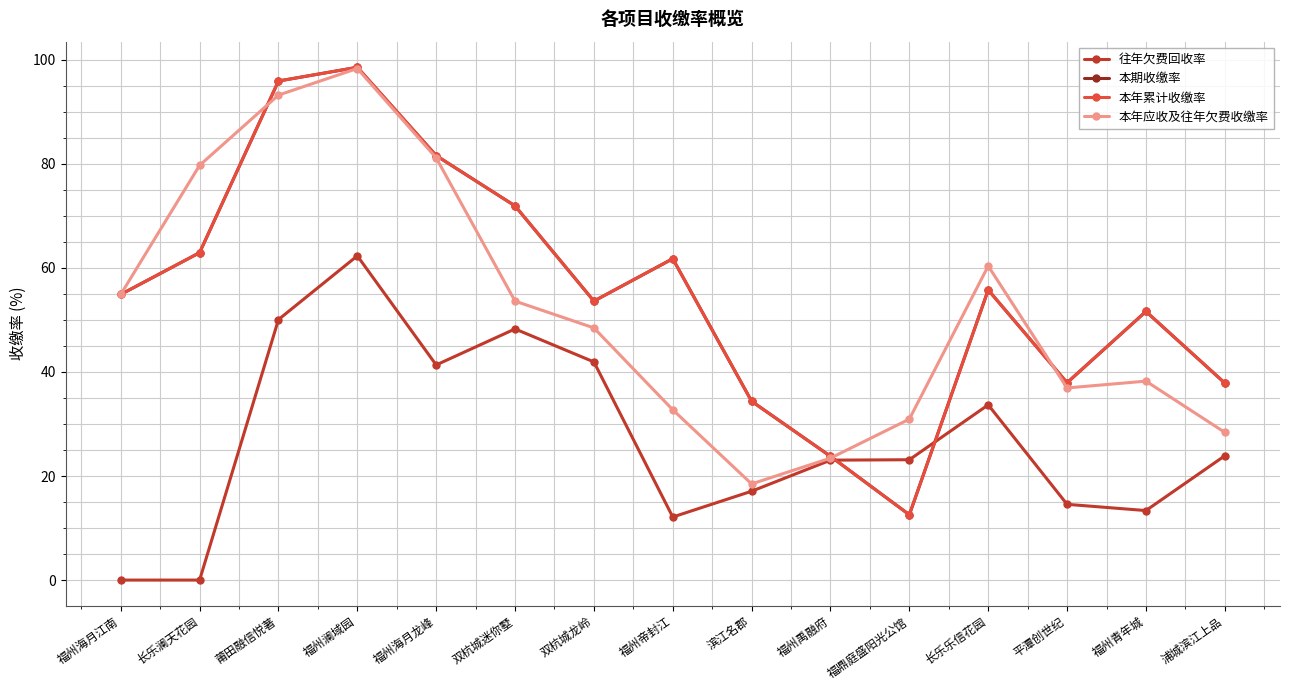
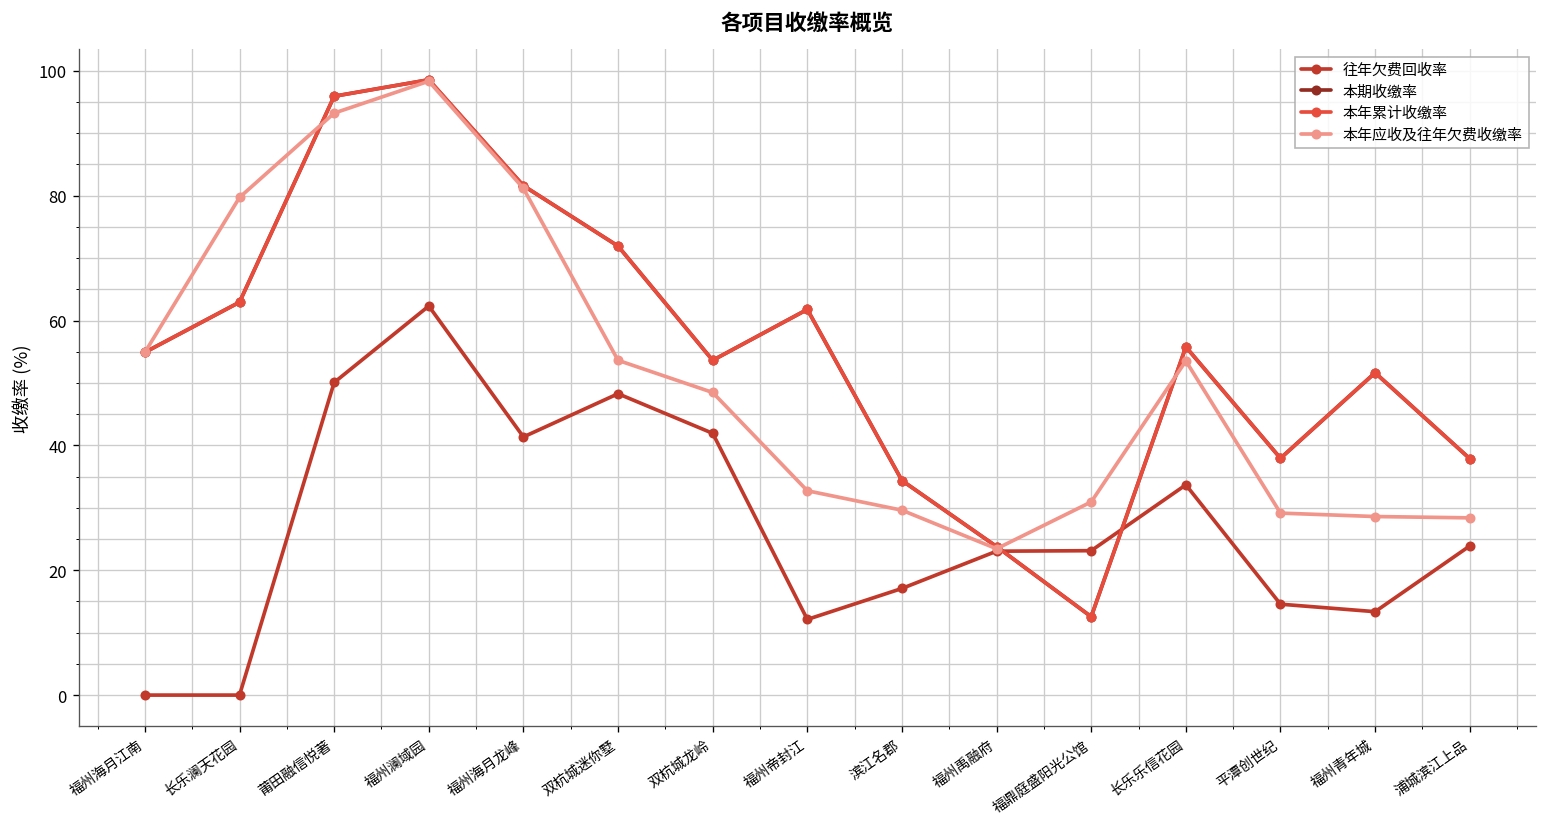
本年应收及往年欠费收缴率, 滨江名郡: 18 -> 30
本年应收及往年欠费收缴率, 长乐乐信花园: 60 -> 54
本年应收及往年欠费收缴率, 平潭创世纪: 37 -> 29
本年应收及往年欠费收缴率, 福州青年城: 38 -> 29
